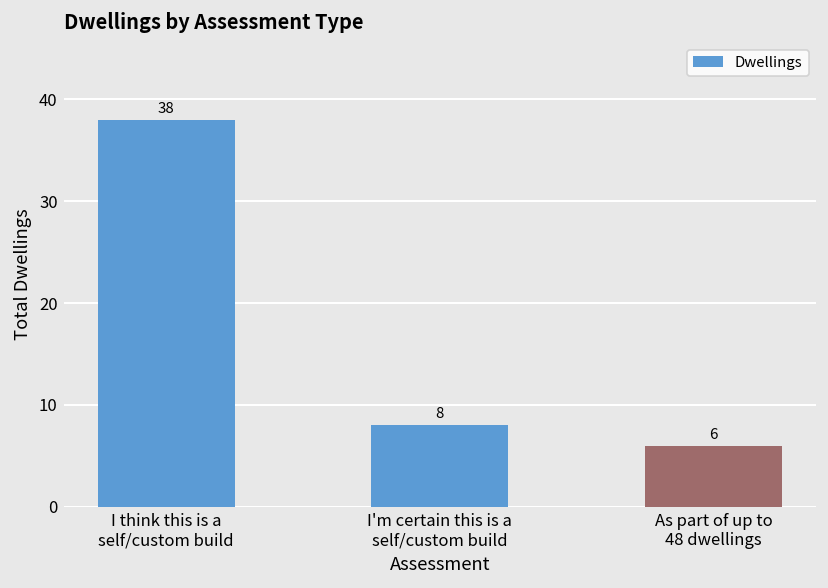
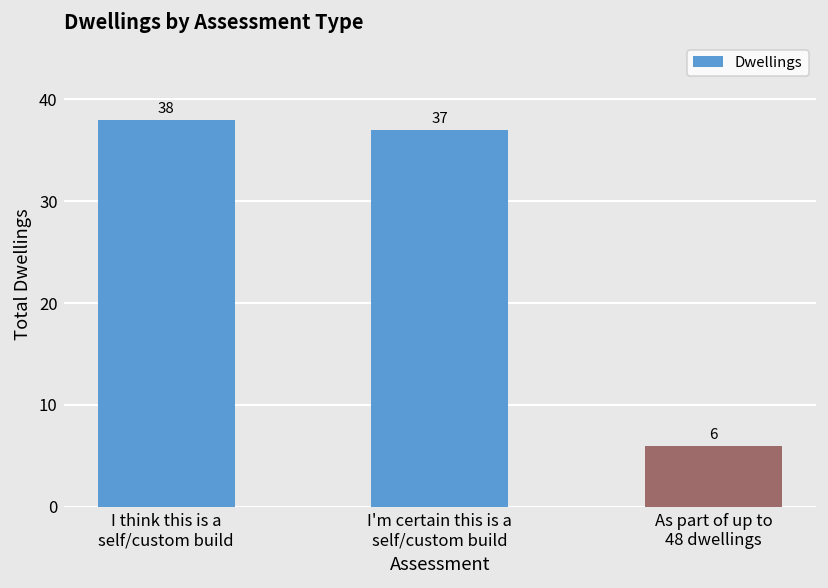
I'm certain this is a self/custom build: 8 -> 37
